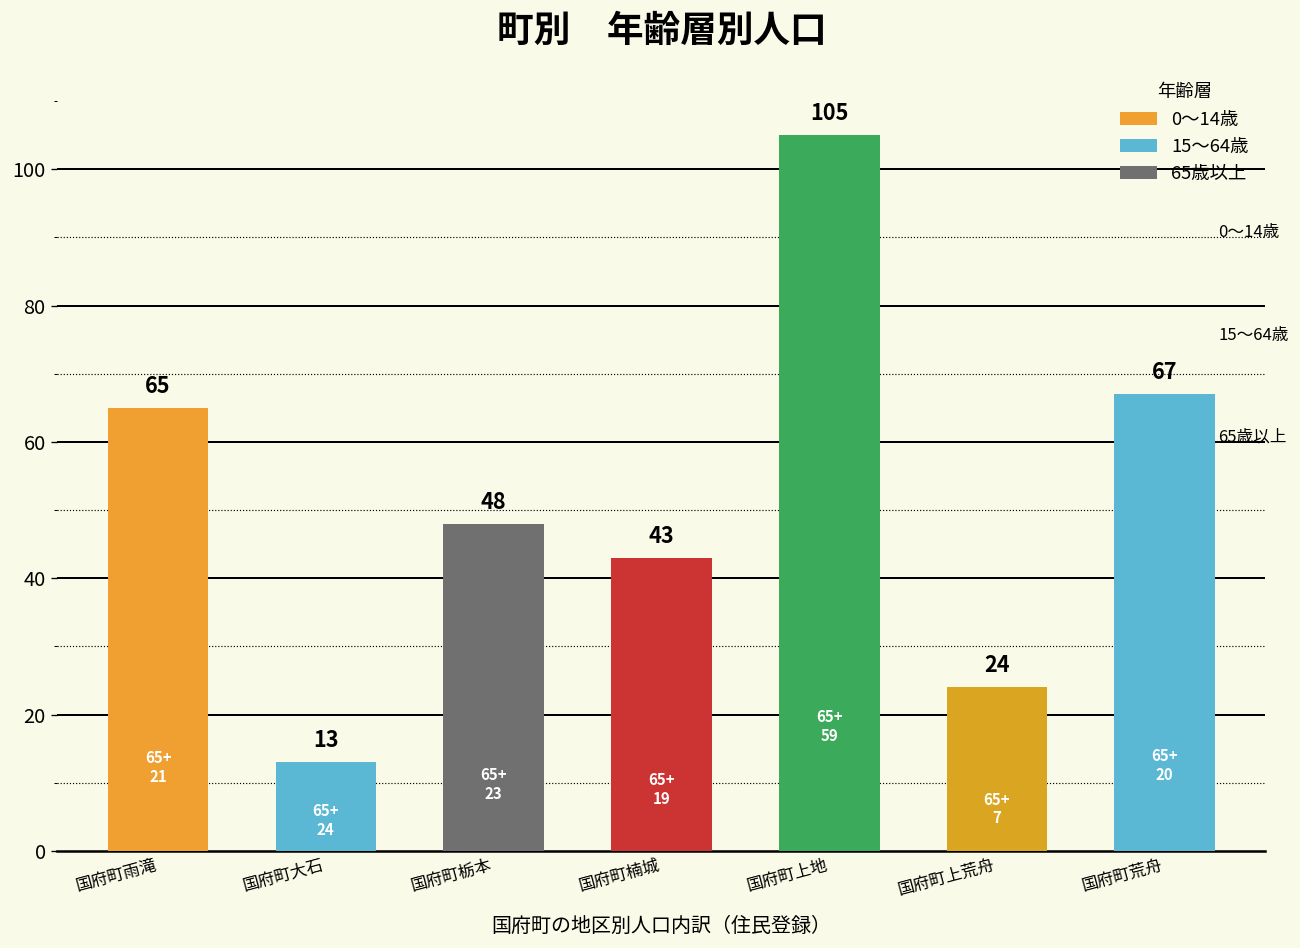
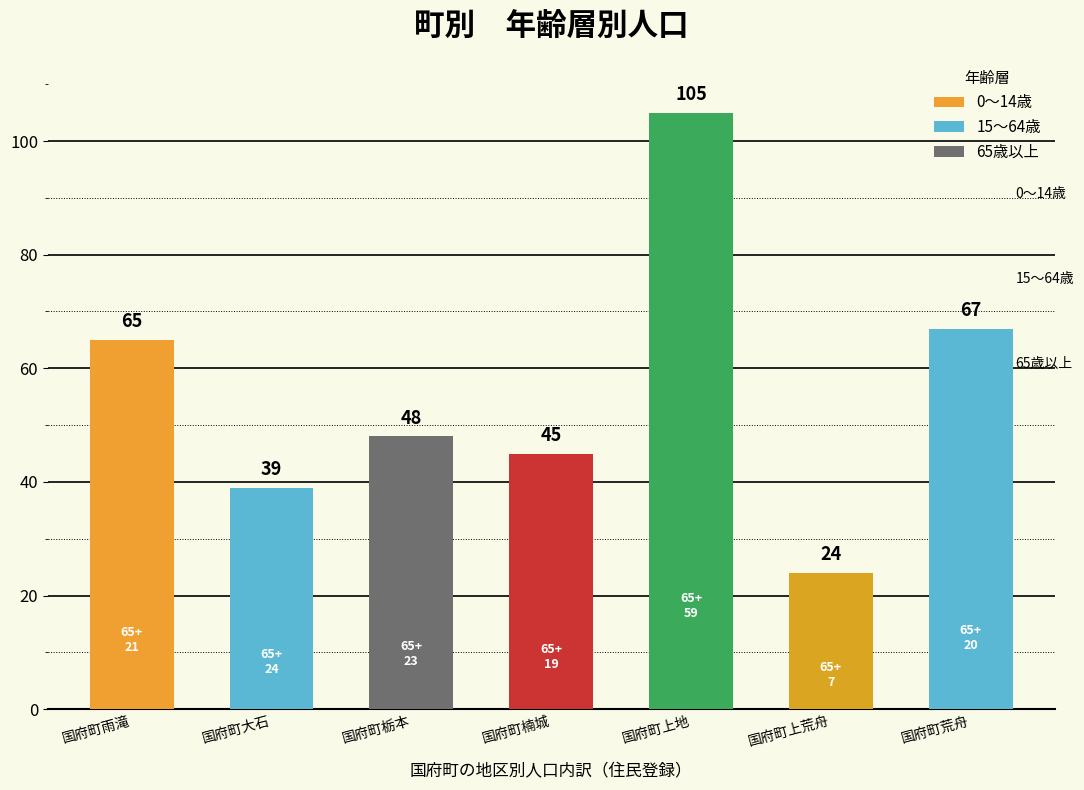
国府町大石: 13 -> 39
国府町楠城: 43 -> 45
